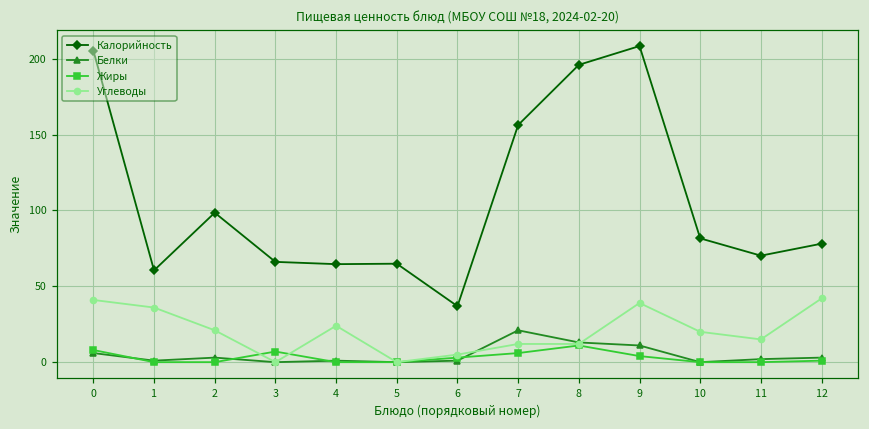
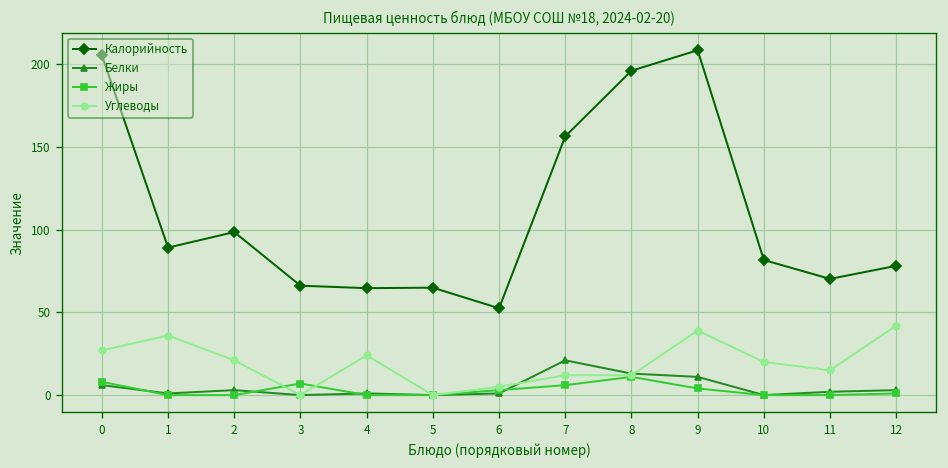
Углеводы, 0: 41 -> 27
Калорийность, 1: 61 -> 89
Калорийность, 6: 37 -> 52
